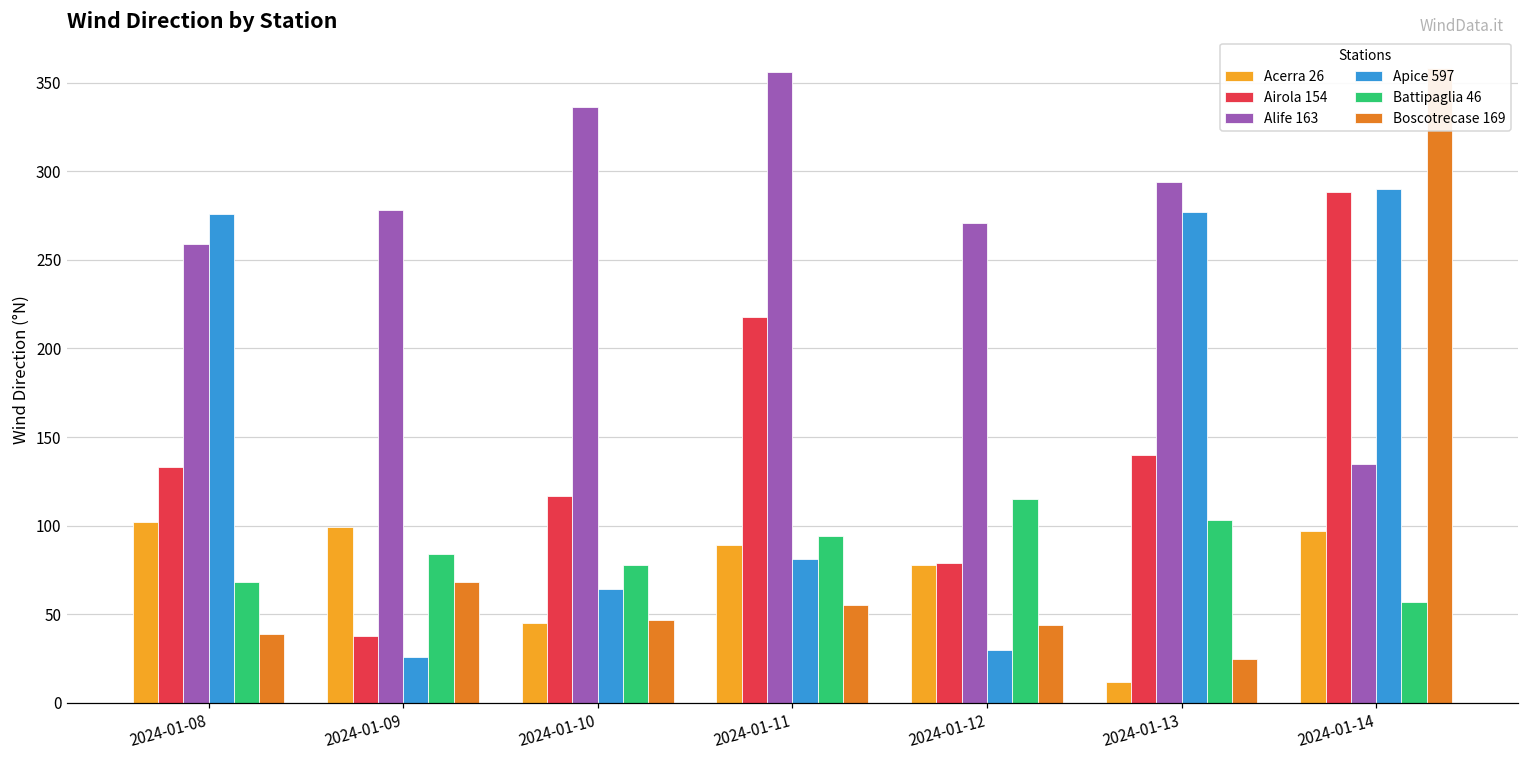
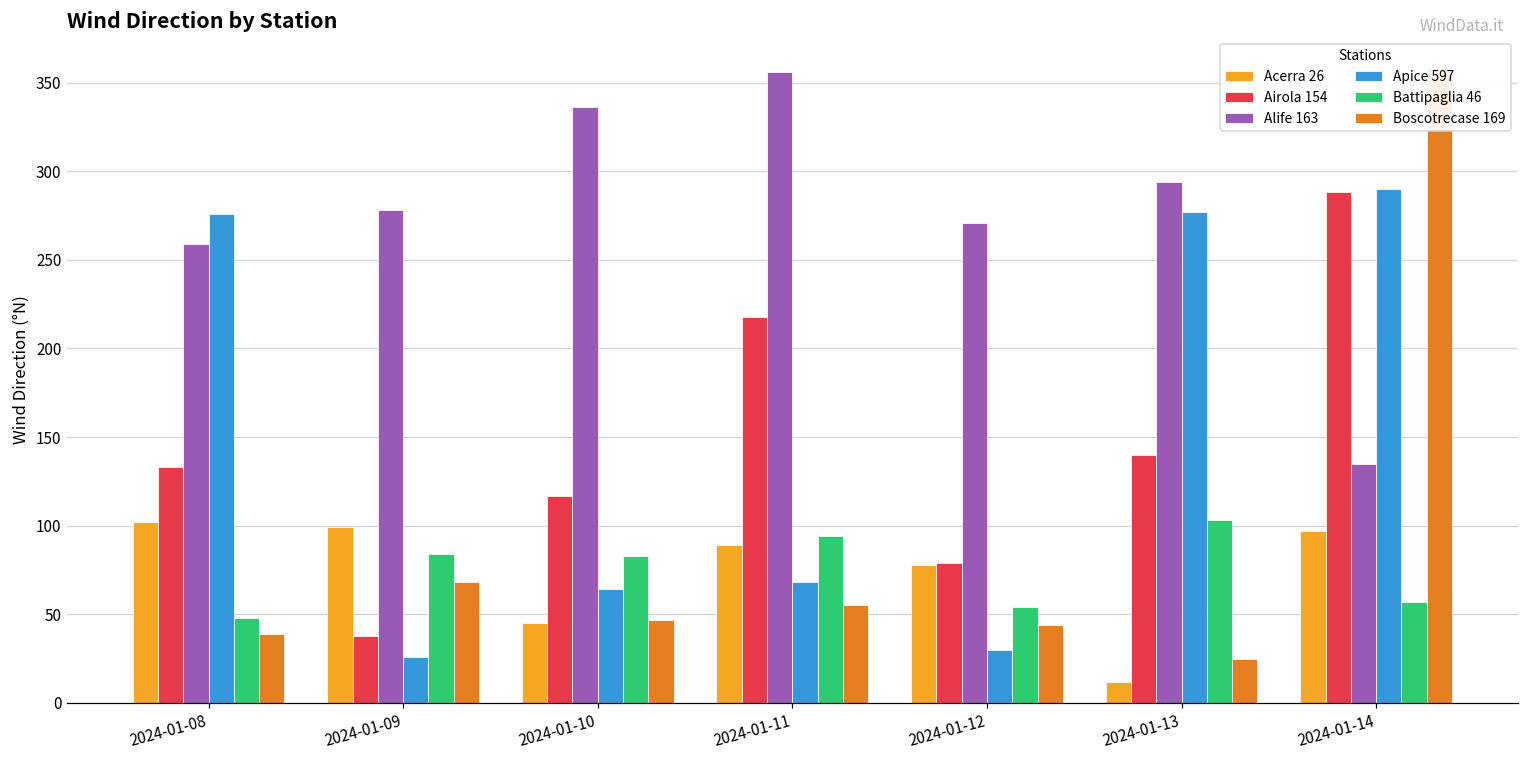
Battipaglia 46, 2024-01-08: 68 -> 48
Battipaglia 46, 2024-01-10: 78 -> 83
Apice 597, 2024-01-11: 81 -> 68
Battipaglia 46, 2024-01-12: 115 -> 54
